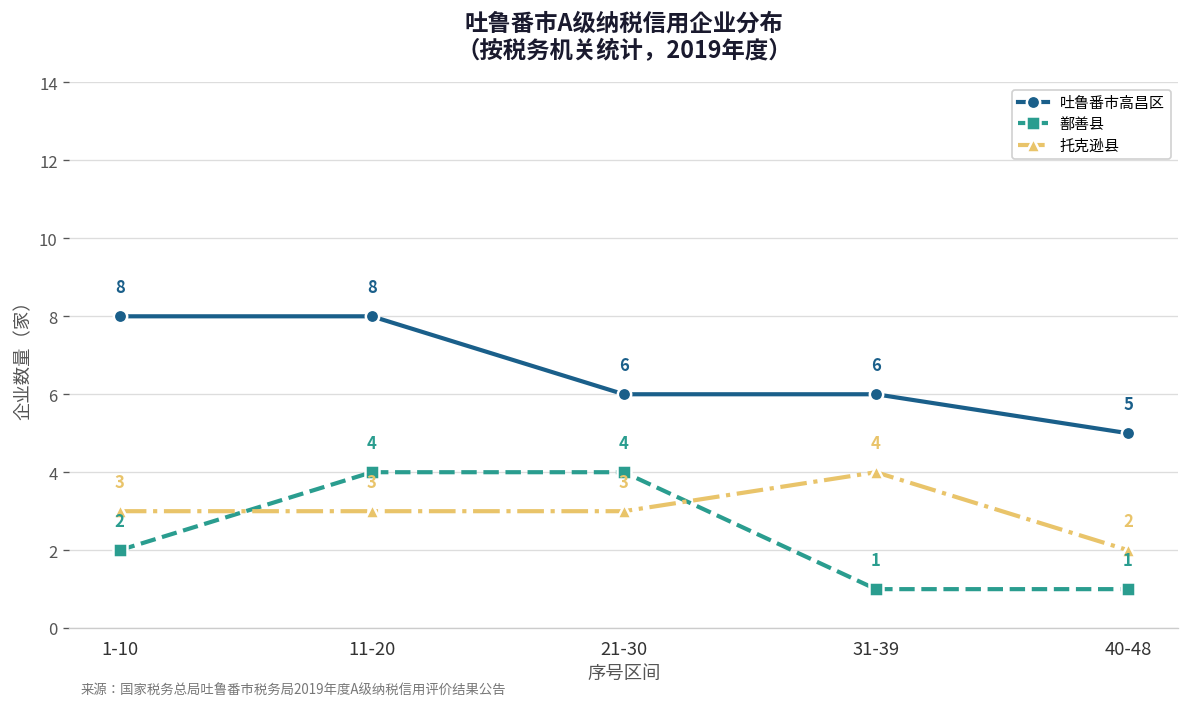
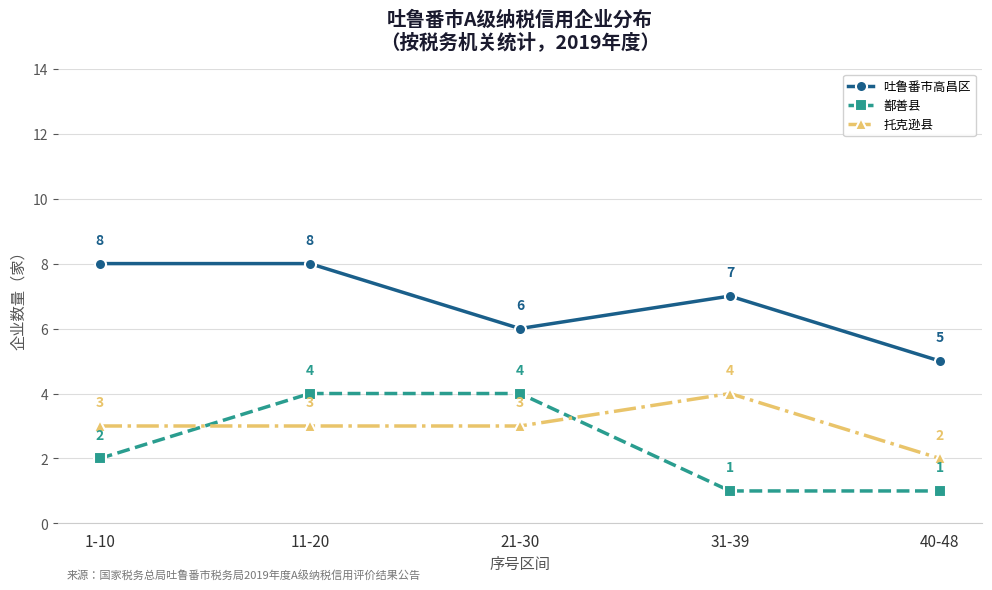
吐鲁番市高昌区, 31-39: 6 -> 7
